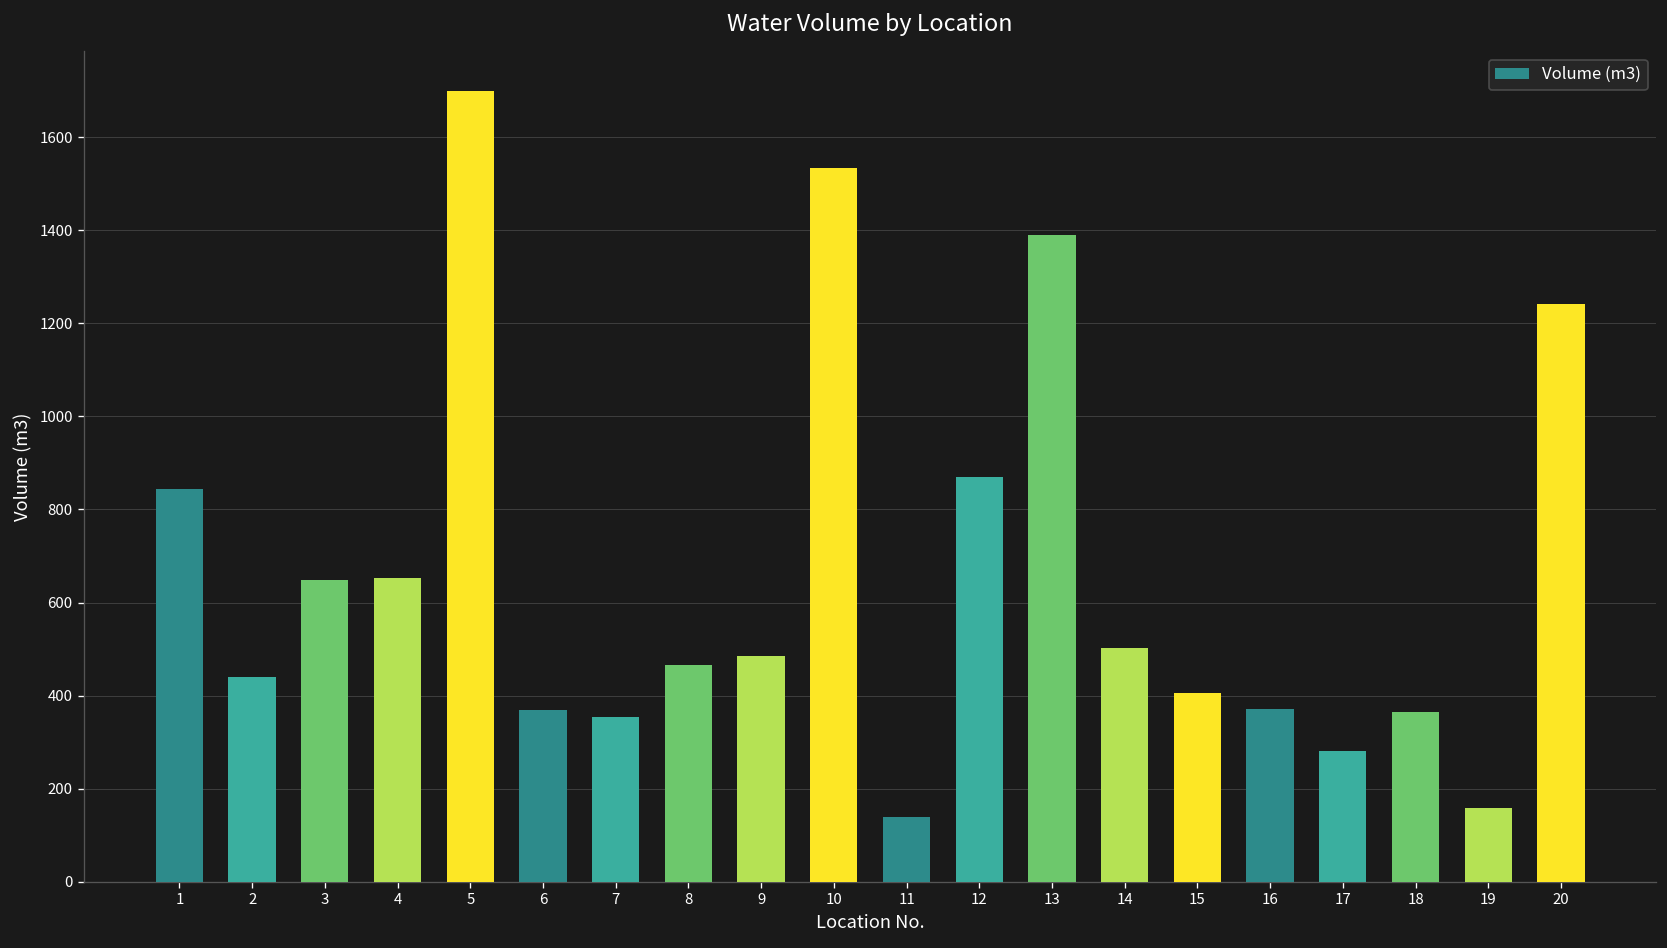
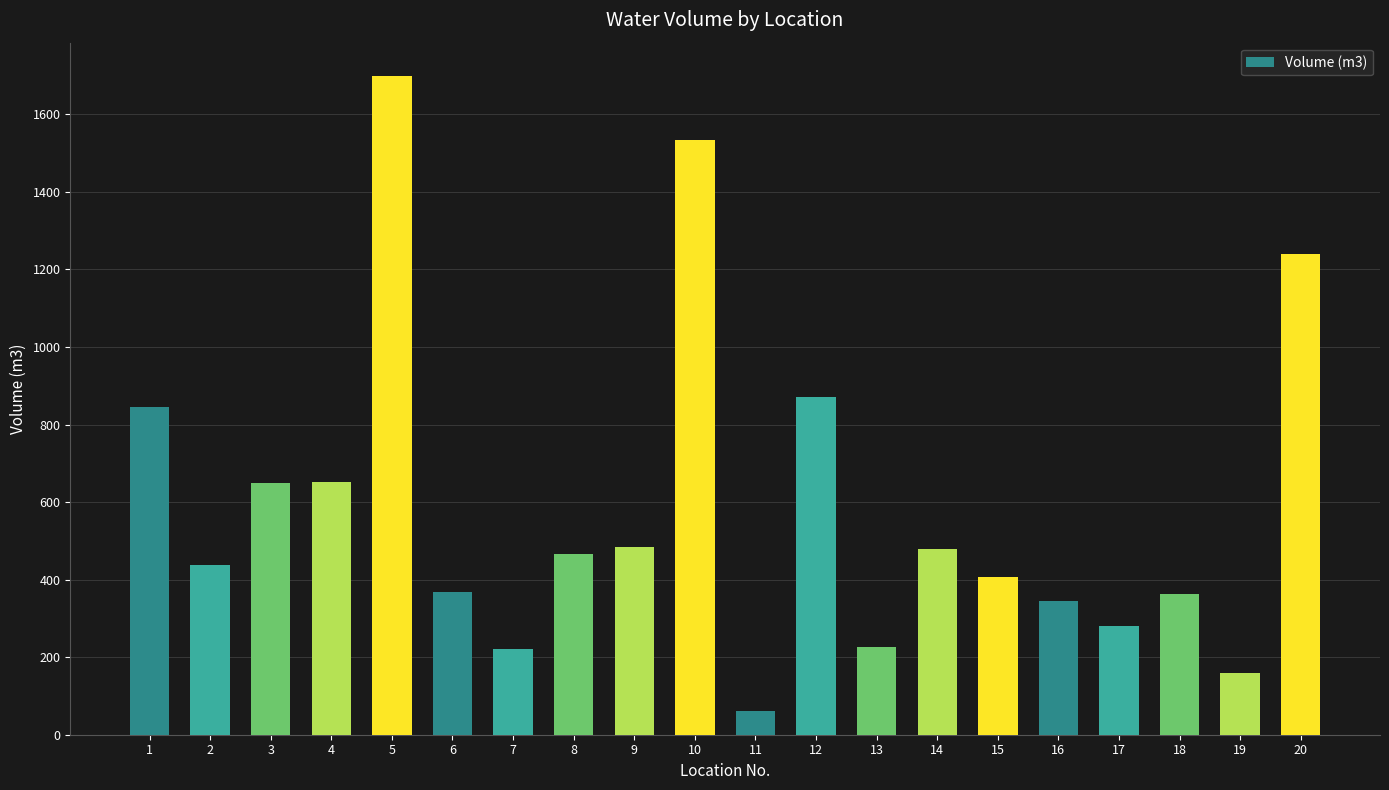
7: 350 -> 220
11: 140 -> 60
13: 1390 -> 230
14: 500 -> 480
16: 370 -> 350
